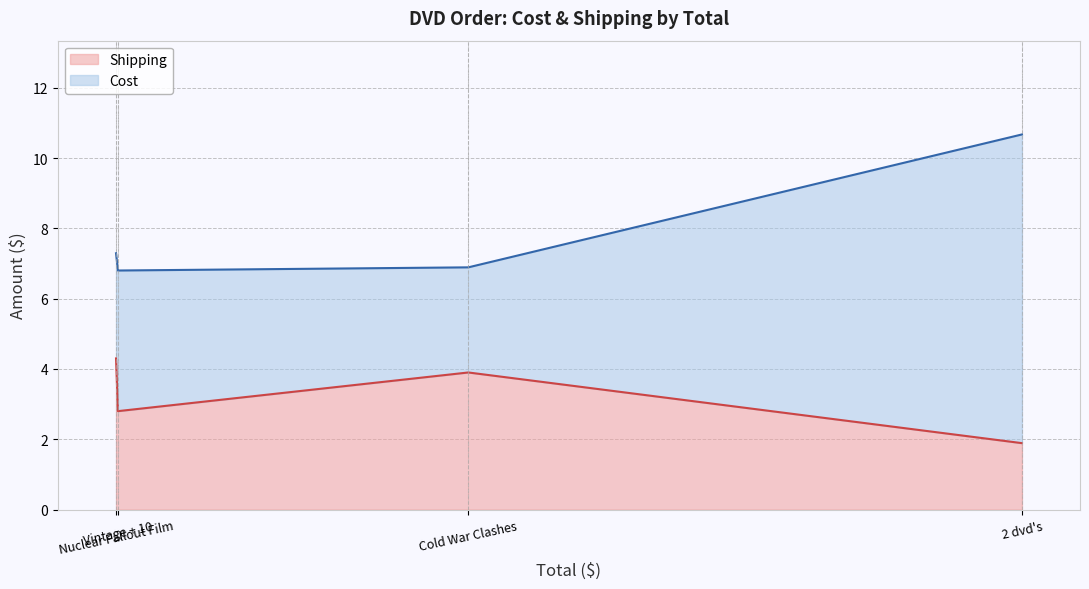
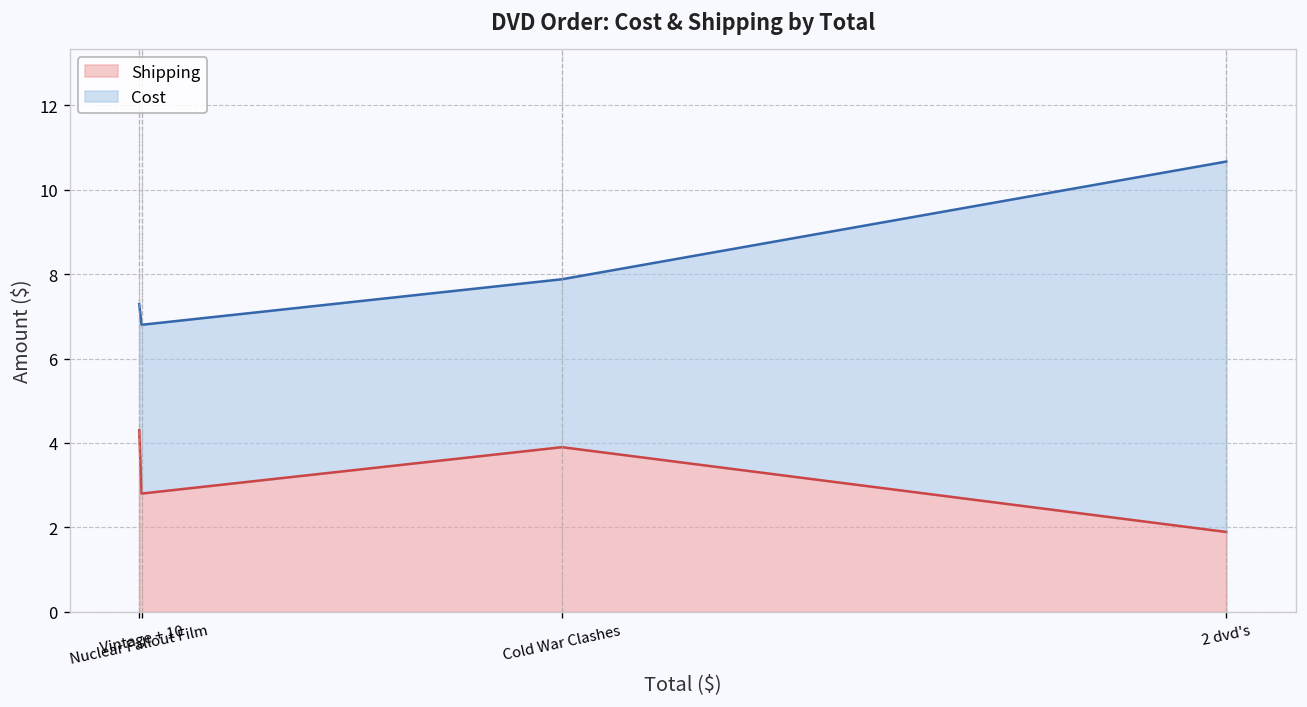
Cost, Cold War Clashes: 3.0 -> 4.0
